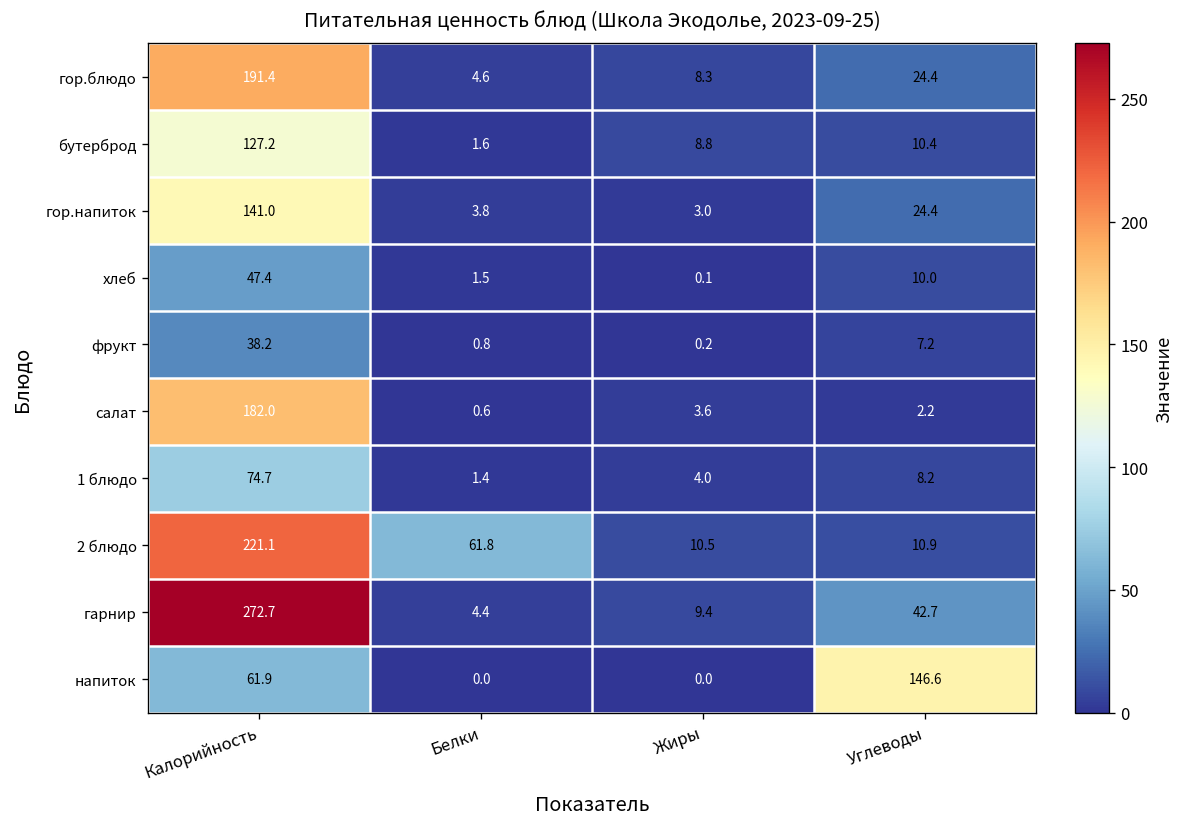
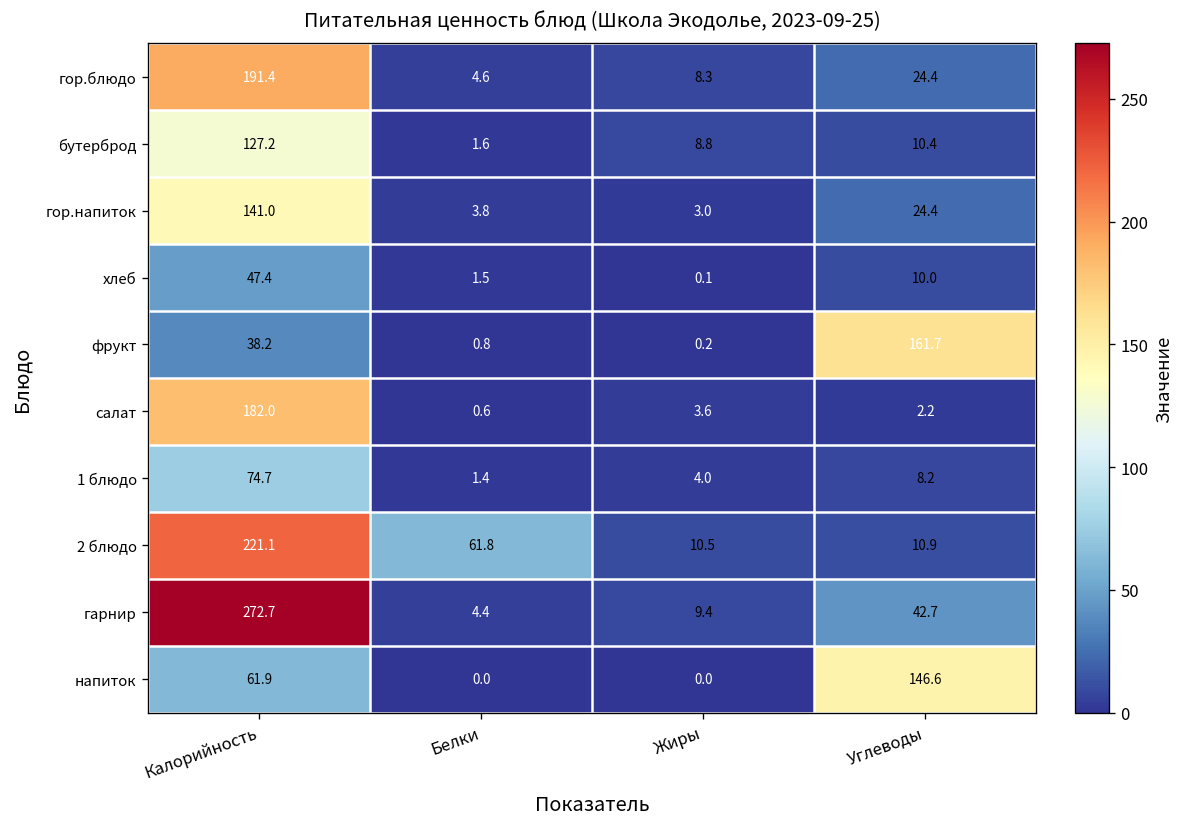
фрукт, Углеводы: 7.2 -> 161.7
